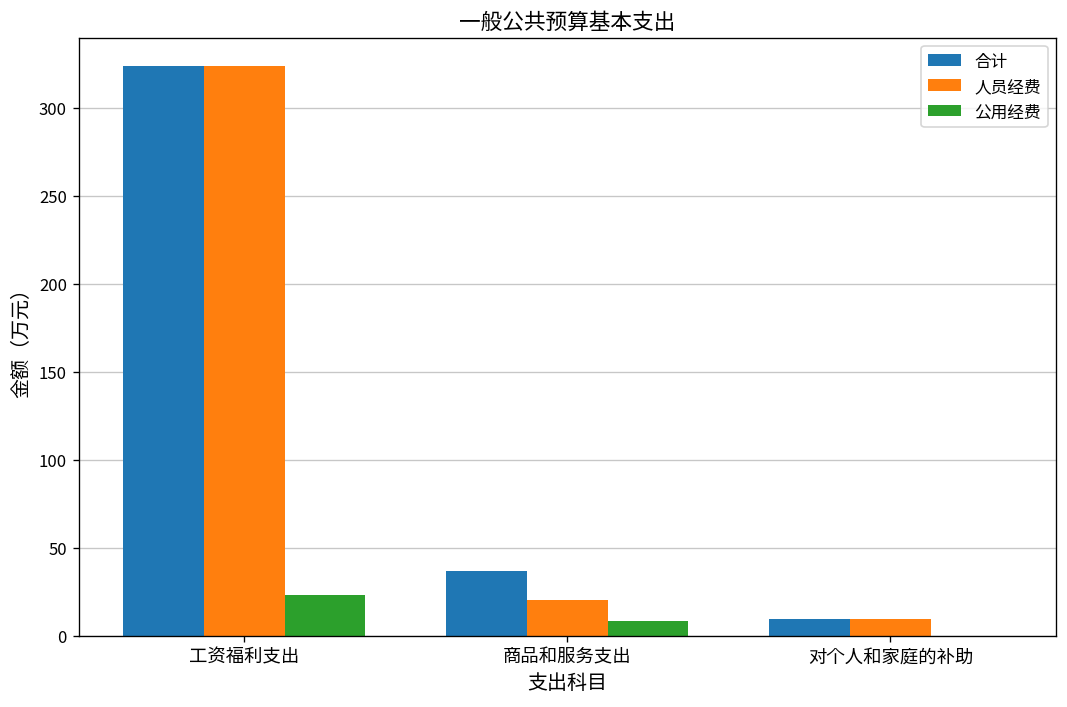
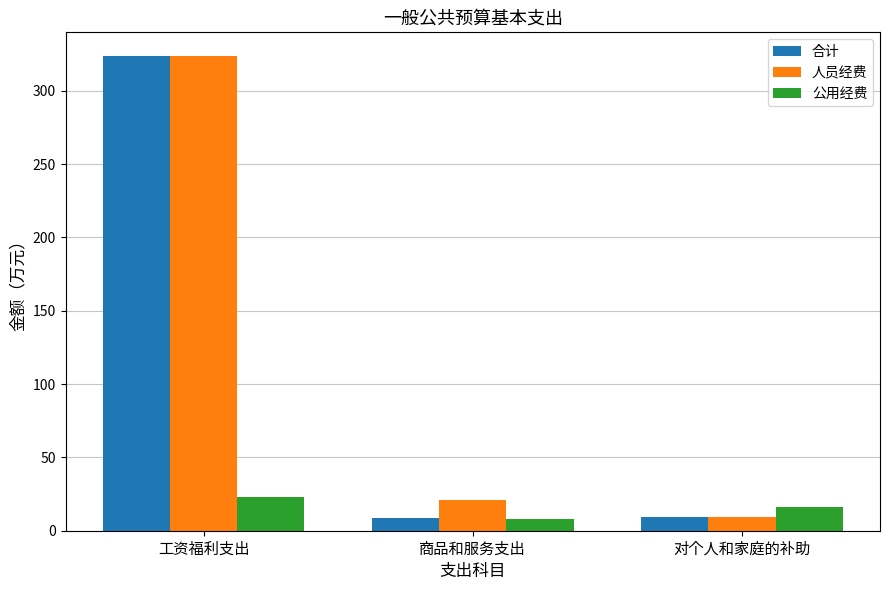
合计, 商品和服务支出: 37 -> 9
公用经费, 对个人和家庭的补助: 0 -> 16
